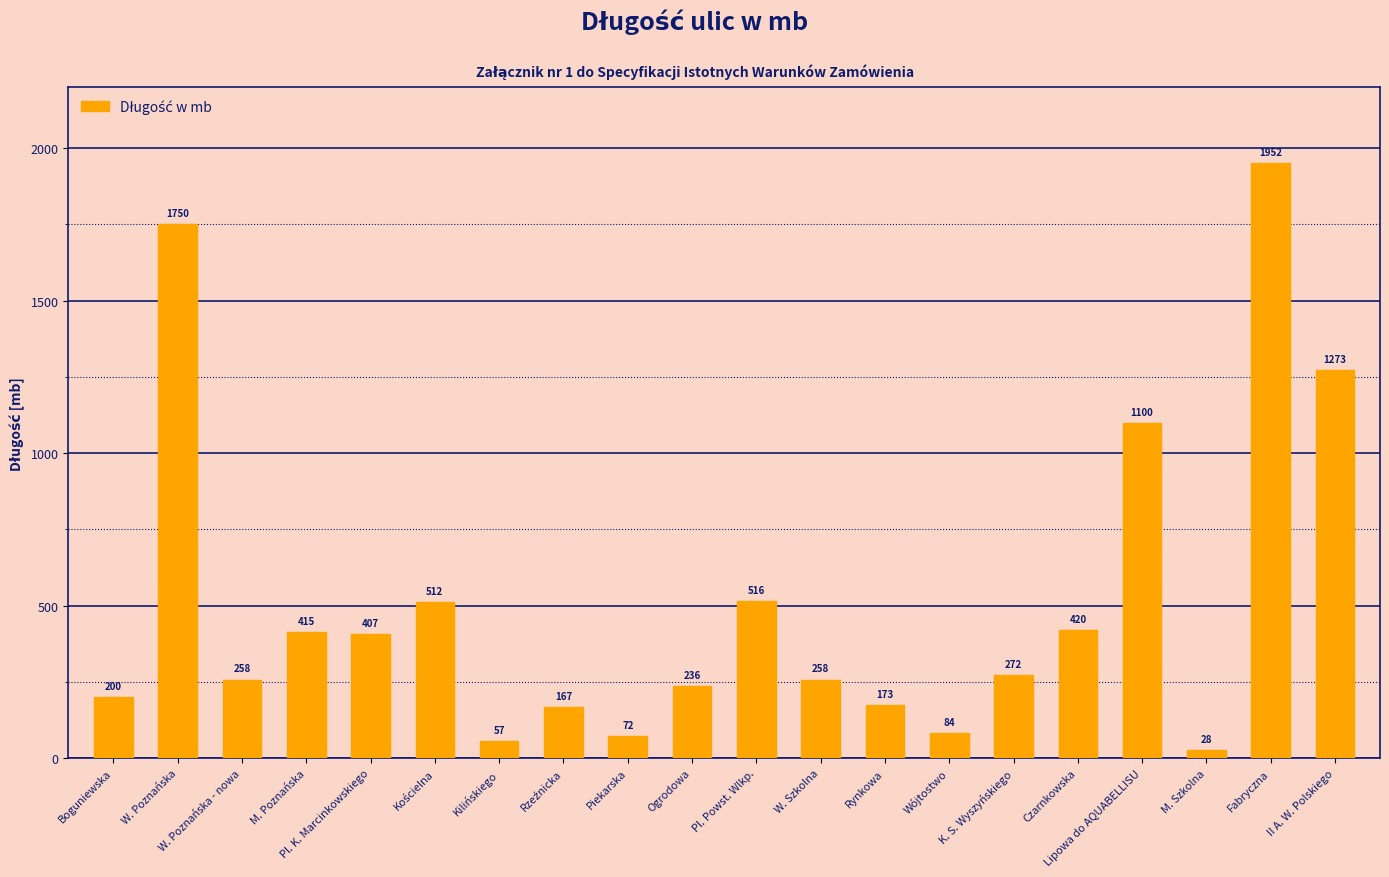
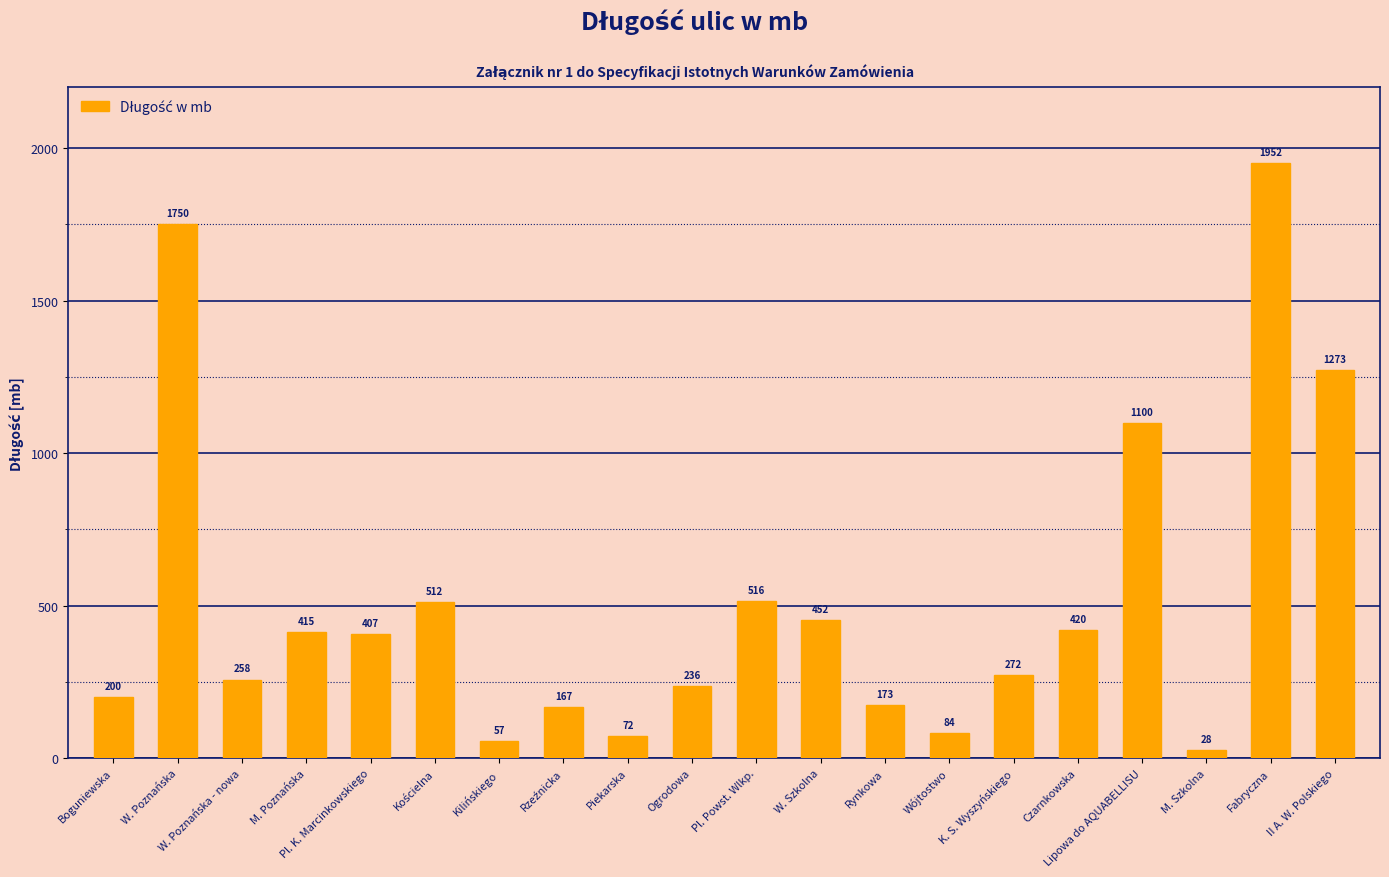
W. Szkolna: 258 -> 452
